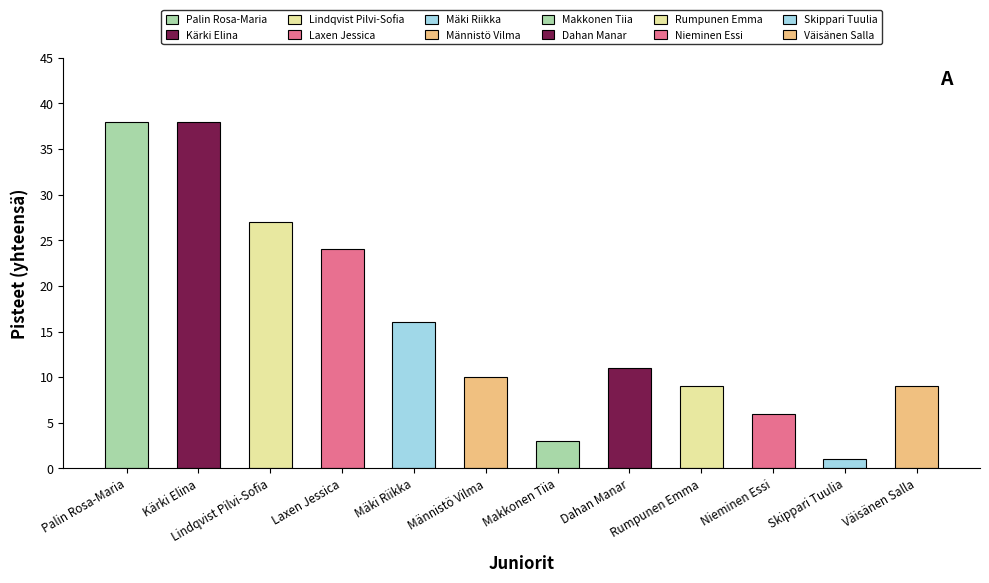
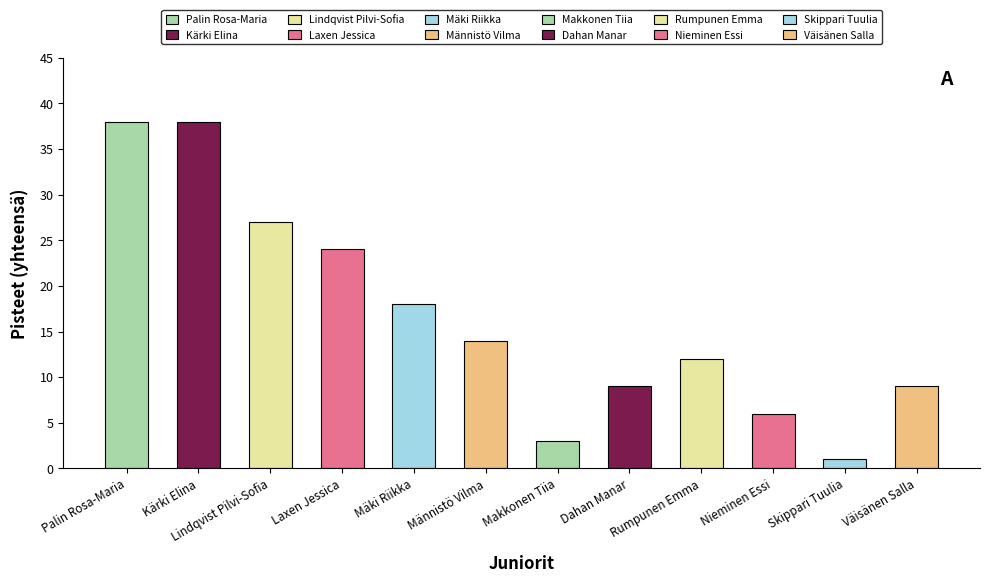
Mäki Riikka: 16 -> 18
Männistö Vilma: 10 -> 14
Dahan Manar: 11 -> 9
Rumpunen Emma: 9 -> 12
